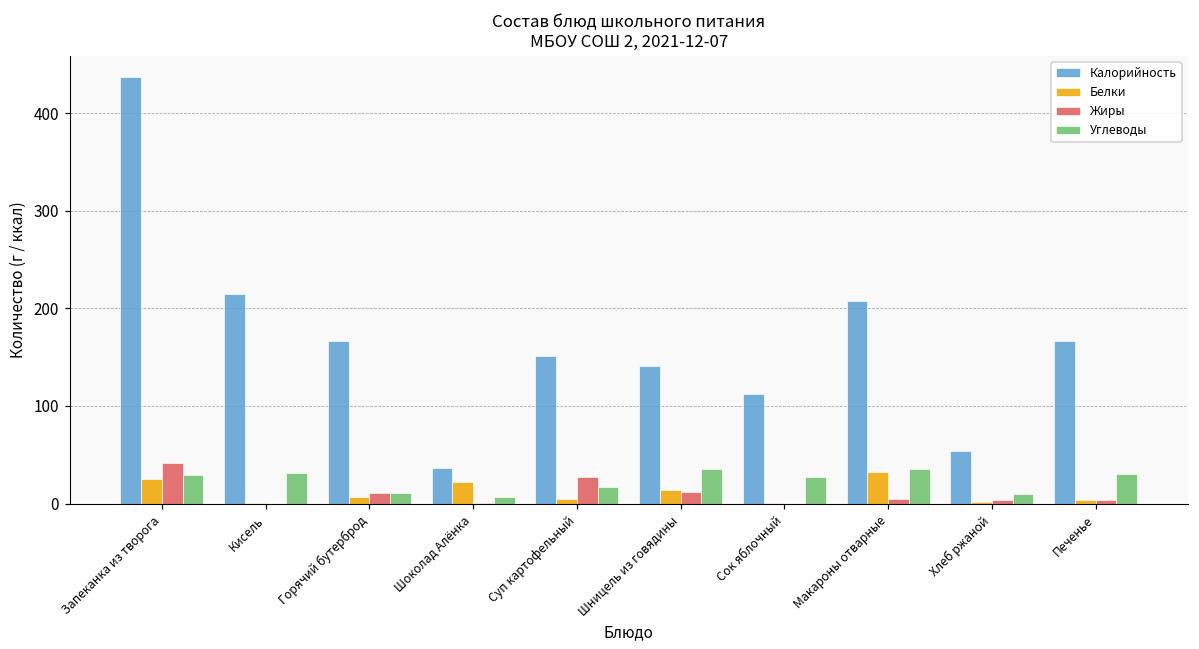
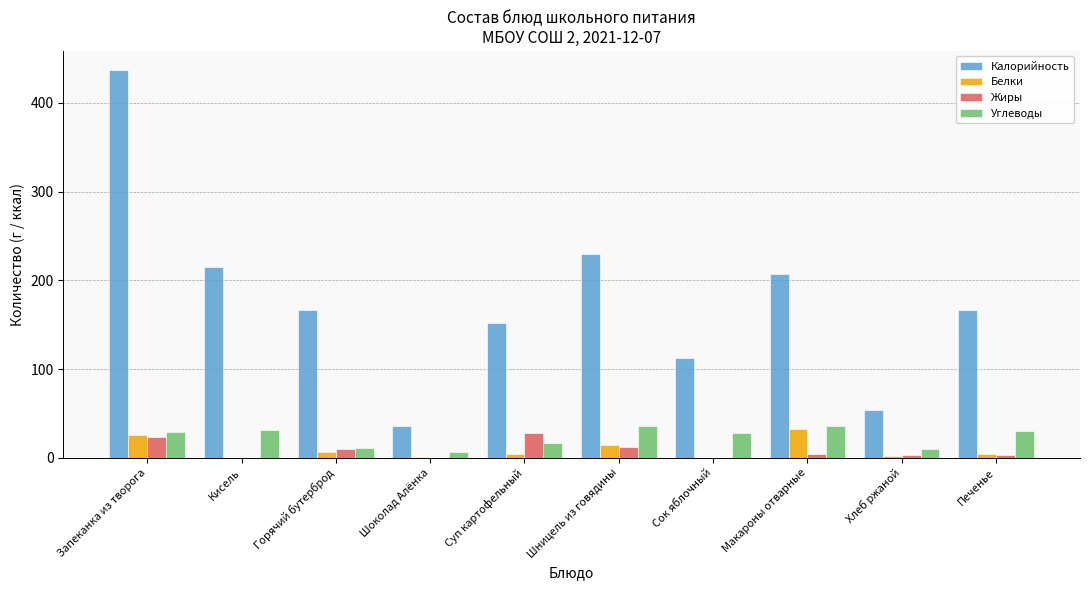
Жиры, Запеканка из творога: 40 -> 20
Белки, Шоколад Алёнка: 20 -> 0
Калорийность, Шницель из говядины: 140 -> 230
